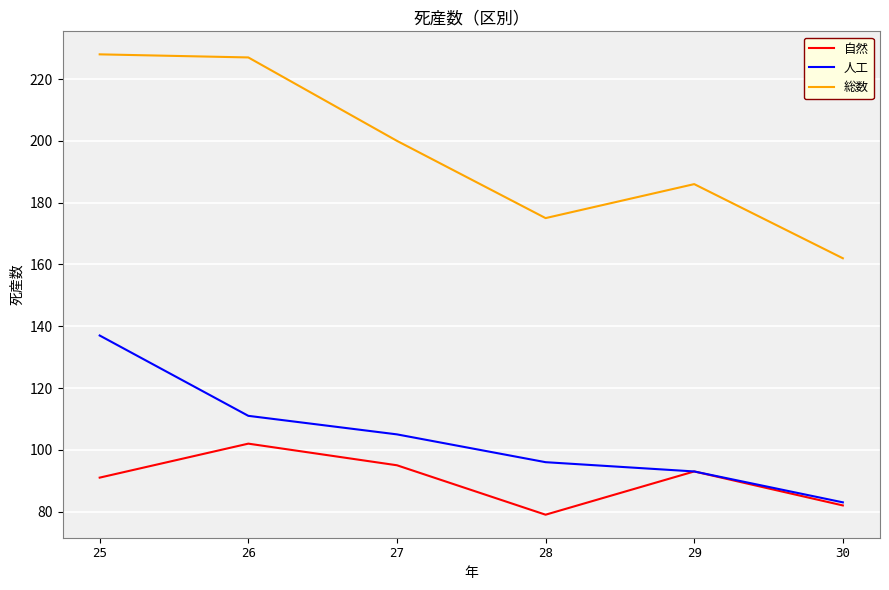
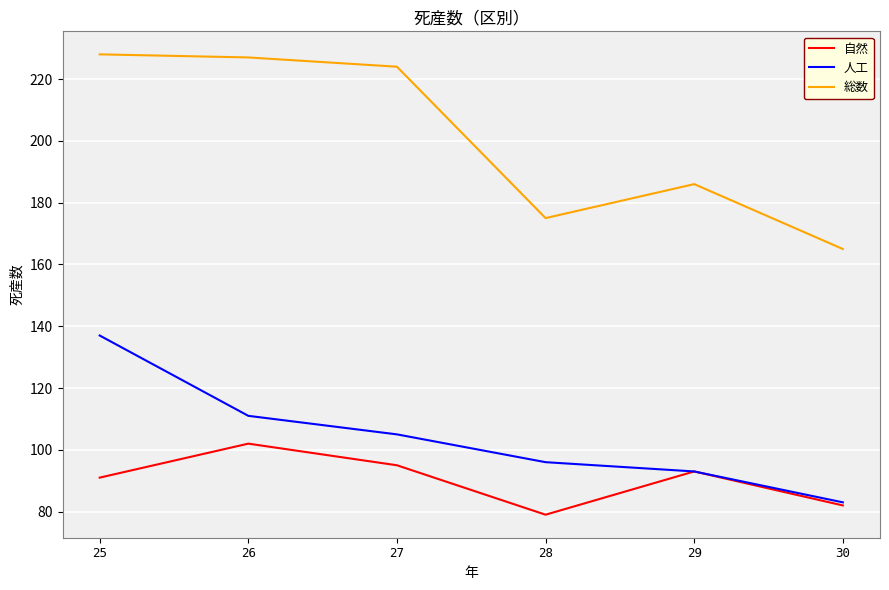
総数, 27: 200 -> 224
総数, 30: 162 -> 165
